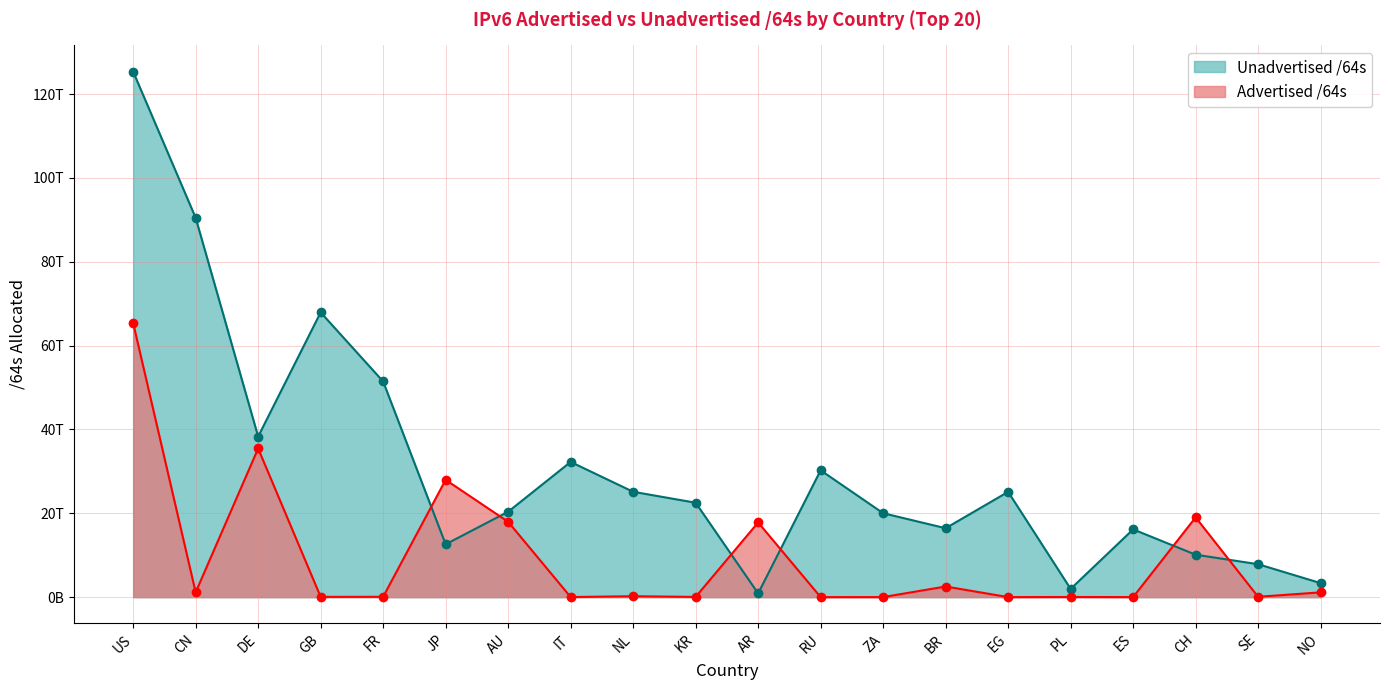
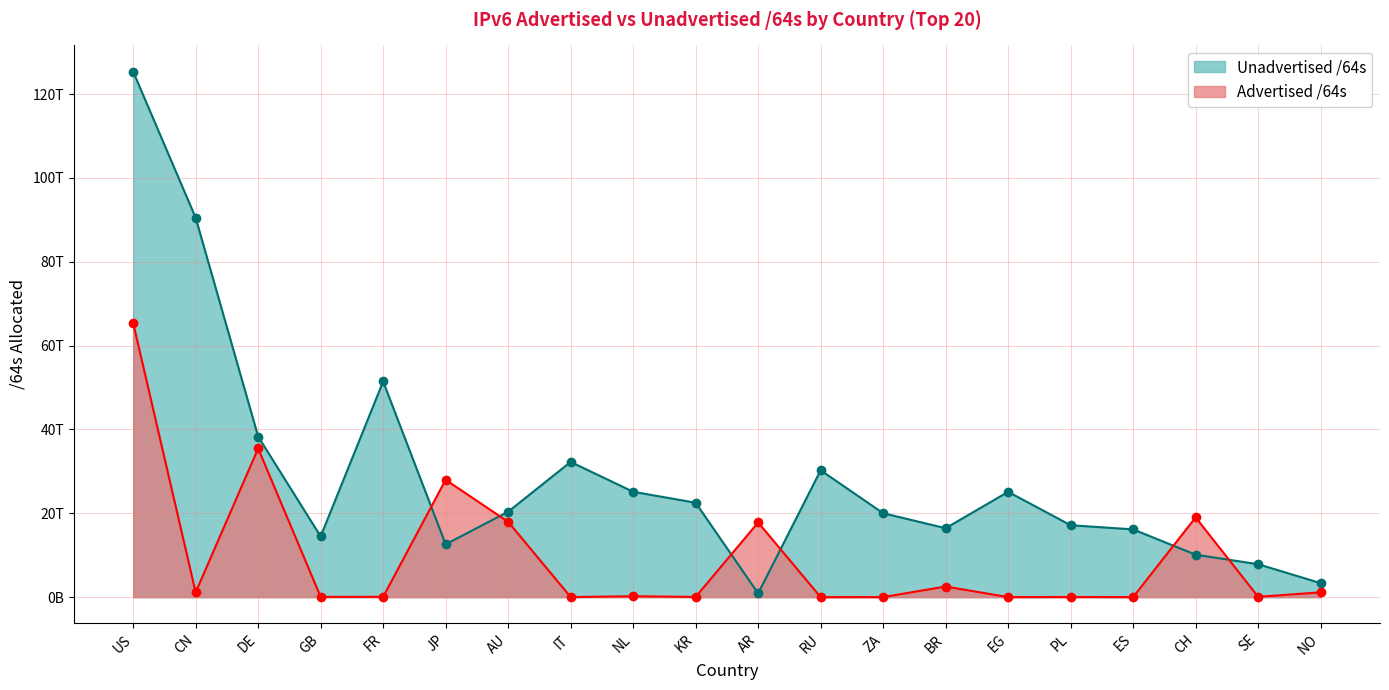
Unadvertised /64s, GB: 68T -> 14T
Unadvertised /64s, PL: 2T -> 17T
